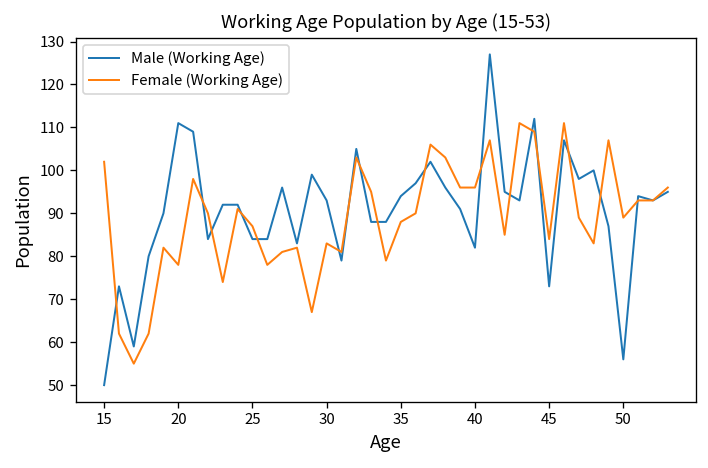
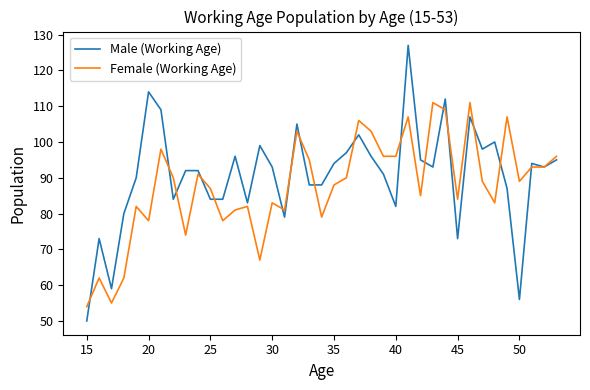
Female (Working Age), 15: 102 -> 54
Male (Working Age), 20: 111 -> 114
